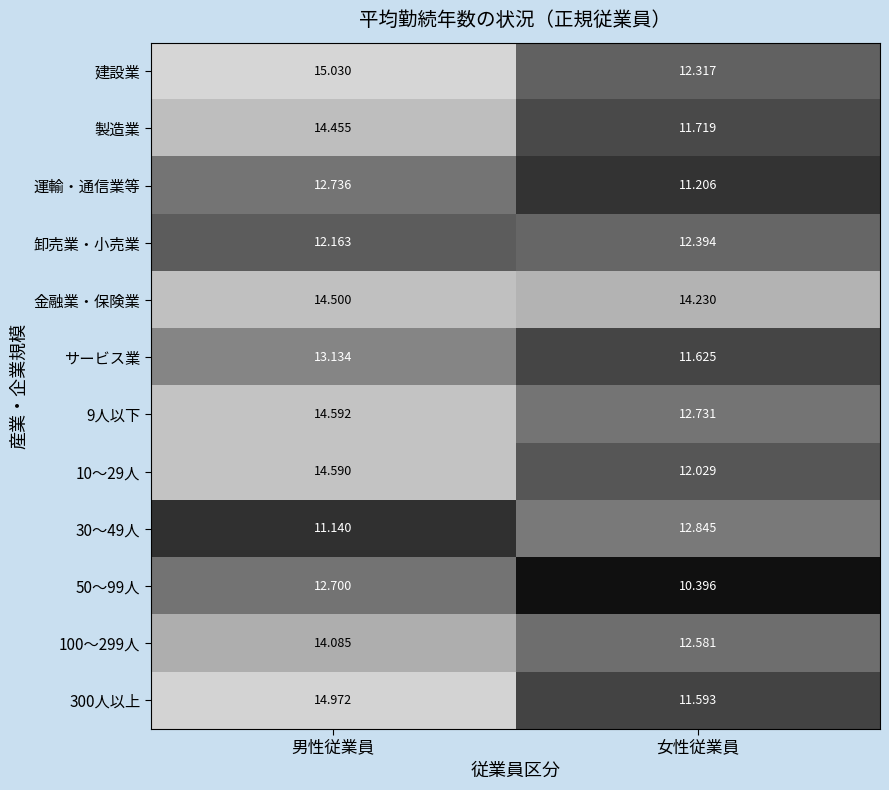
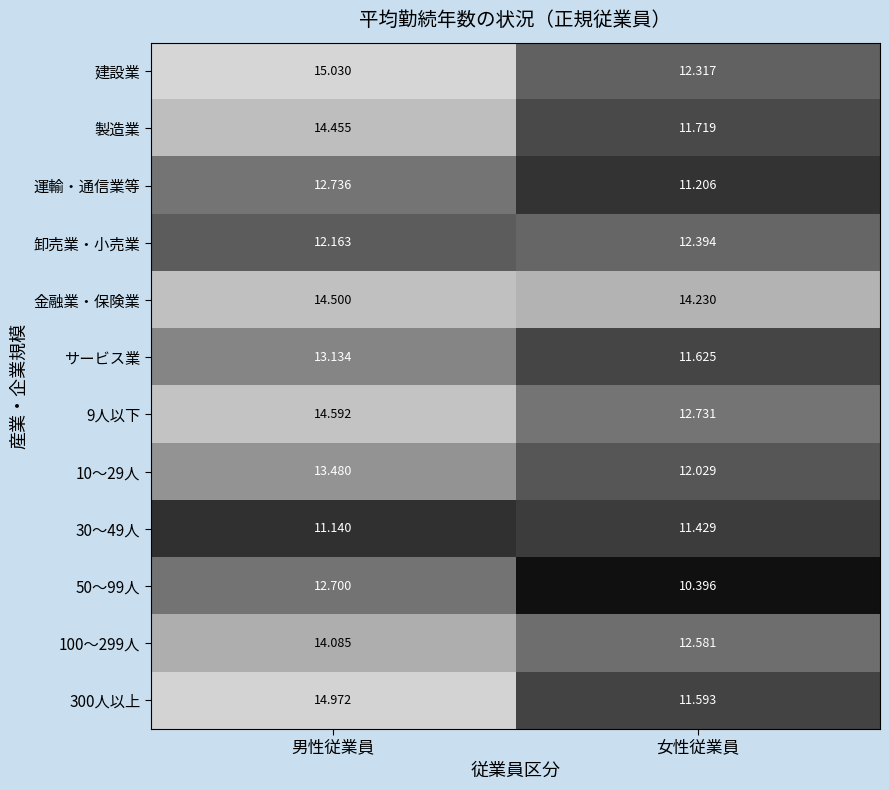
10～29人, 男性従業員: 14.590 -> 13.480
30～49人, 女性従業員: 12.845 -> 11.429
